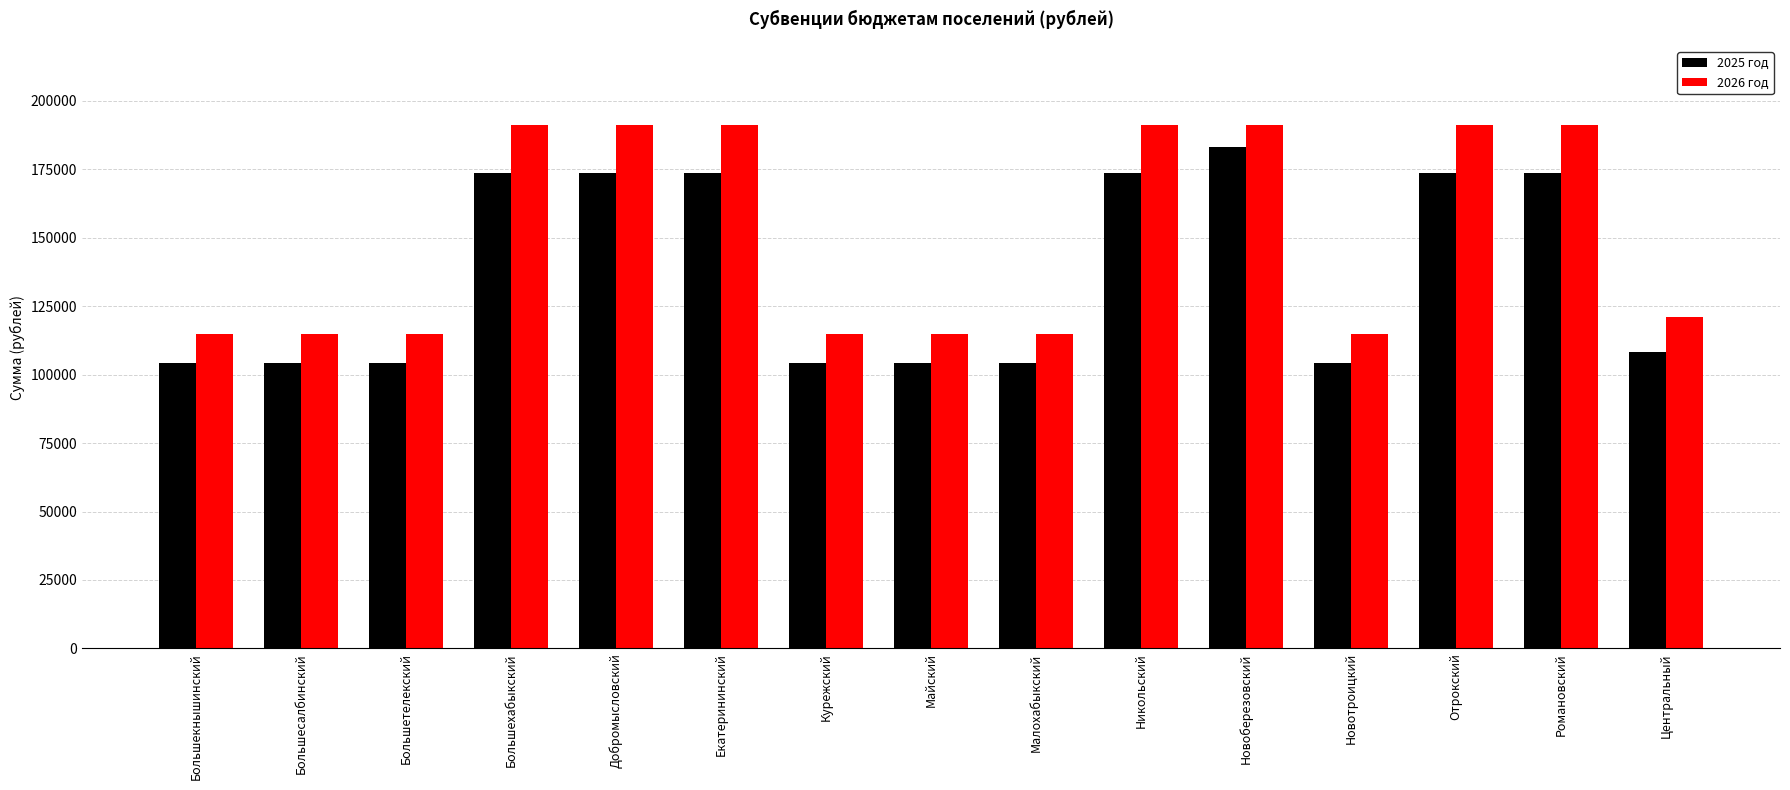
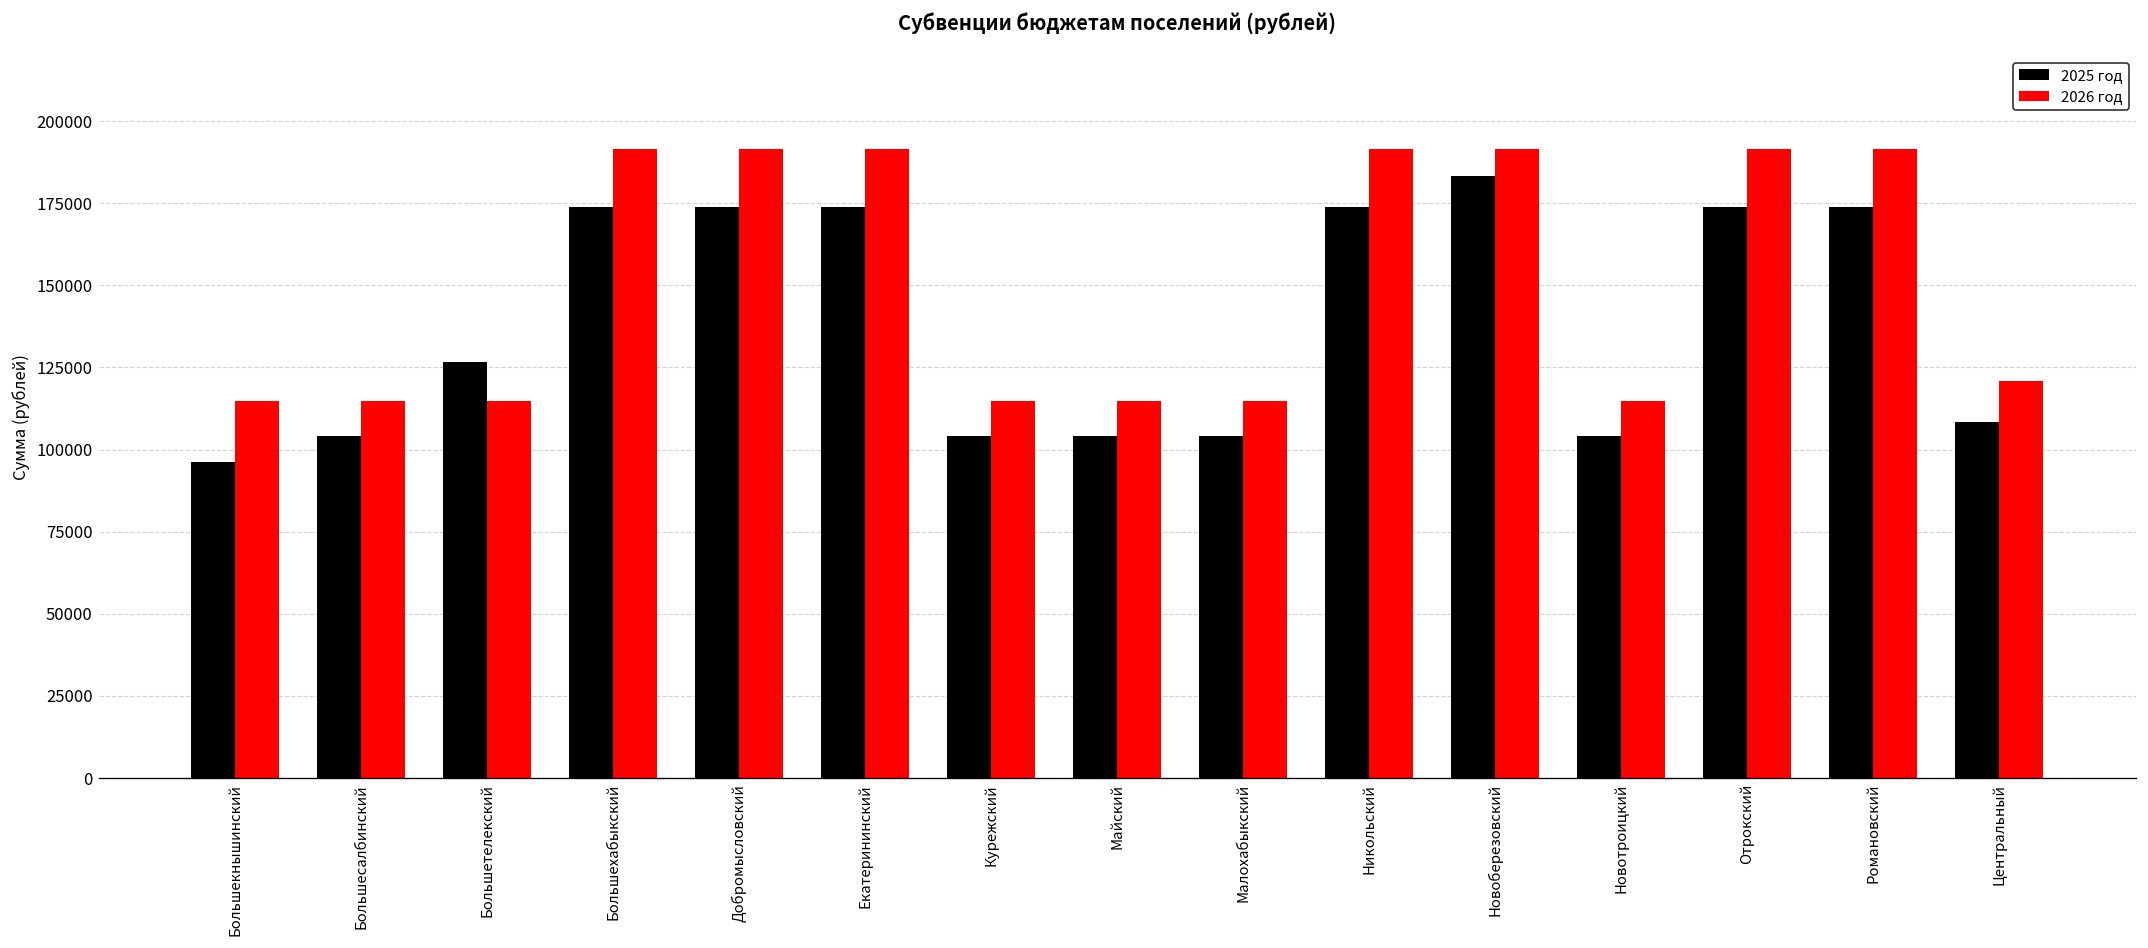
2025 год, Большекнышинский: 104000 -> 96000
2025 год, Большетелекский: 104000 -> 127000
